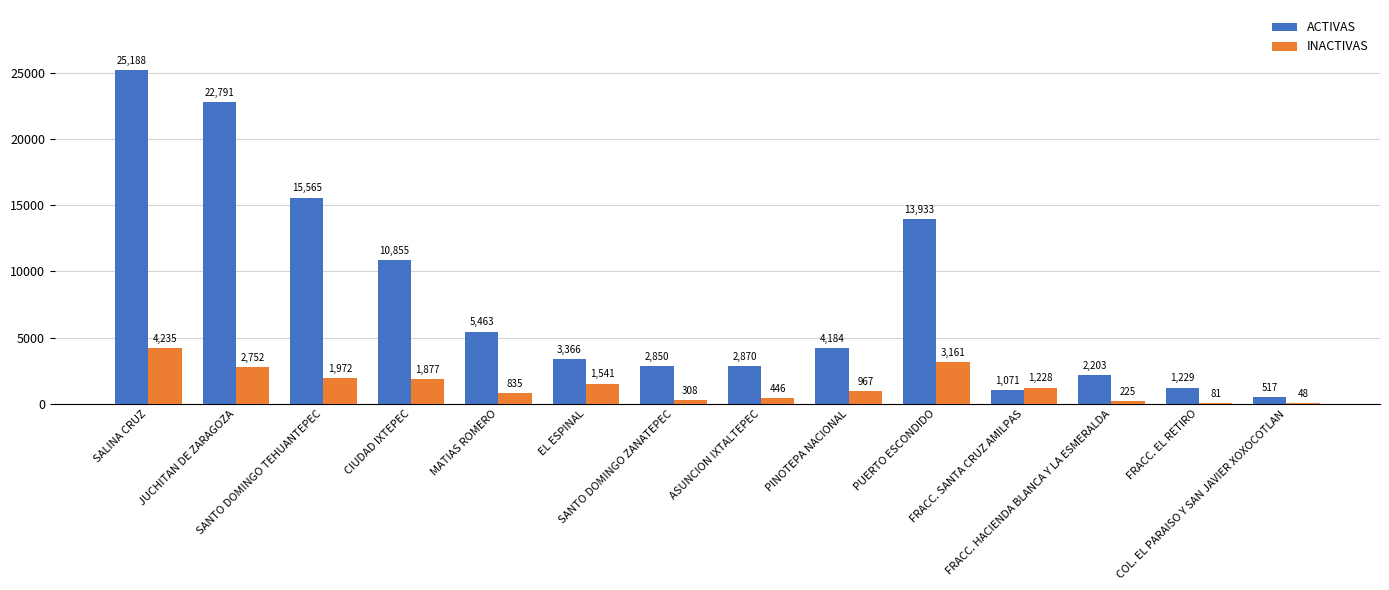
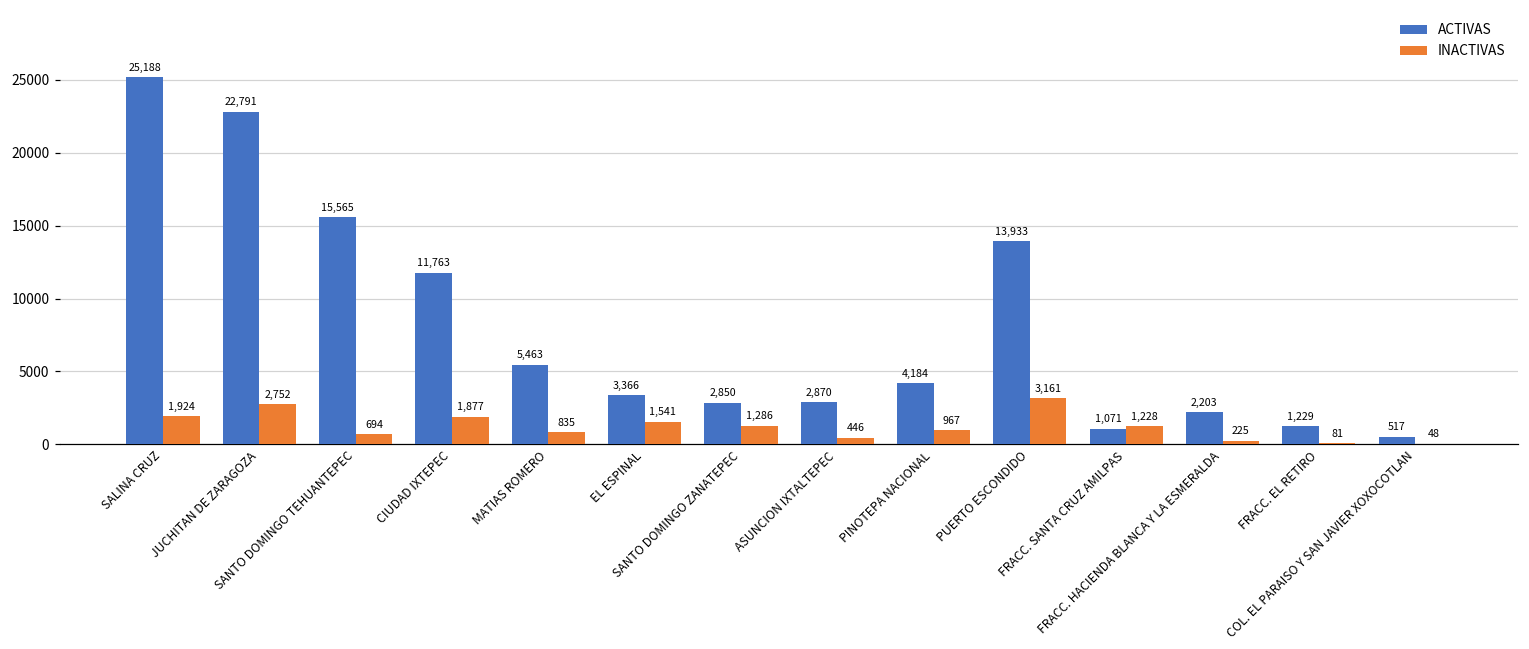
INACTIVAS, SALINA CRUZ: 4,235 -> 1,924
INACTIVAS, SANTO DOMINGO TEHUANTEPEC: 1,972 -> 694
ACTIVAS, CIUDAD IXTEPEC: 10,855 -> 11,763
INACTIVAS, SANTO DOMINGO ZANATEPEC: 308 -> 1,286
